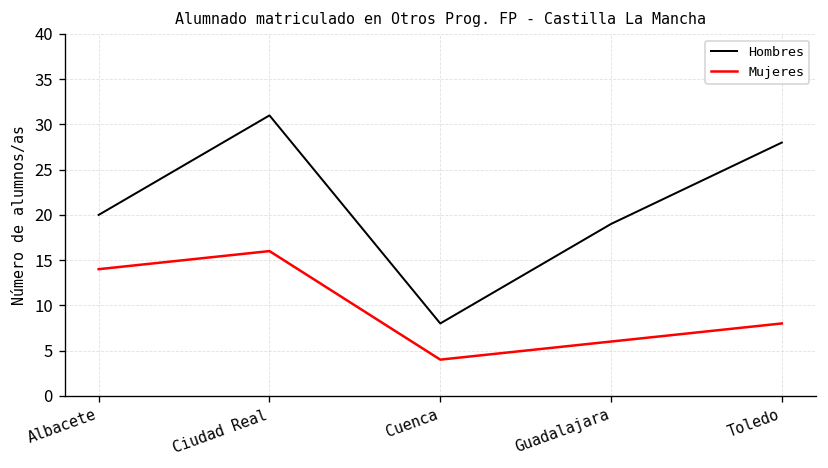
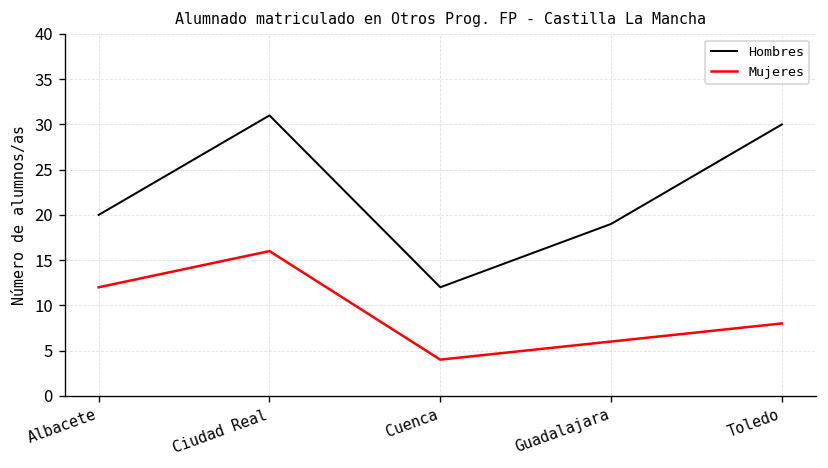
Mujeres, Albacete: 14 -> 12
Hombres, Cuenca: 8 -> 12
Hombres, Toledo: 28 -> 30
